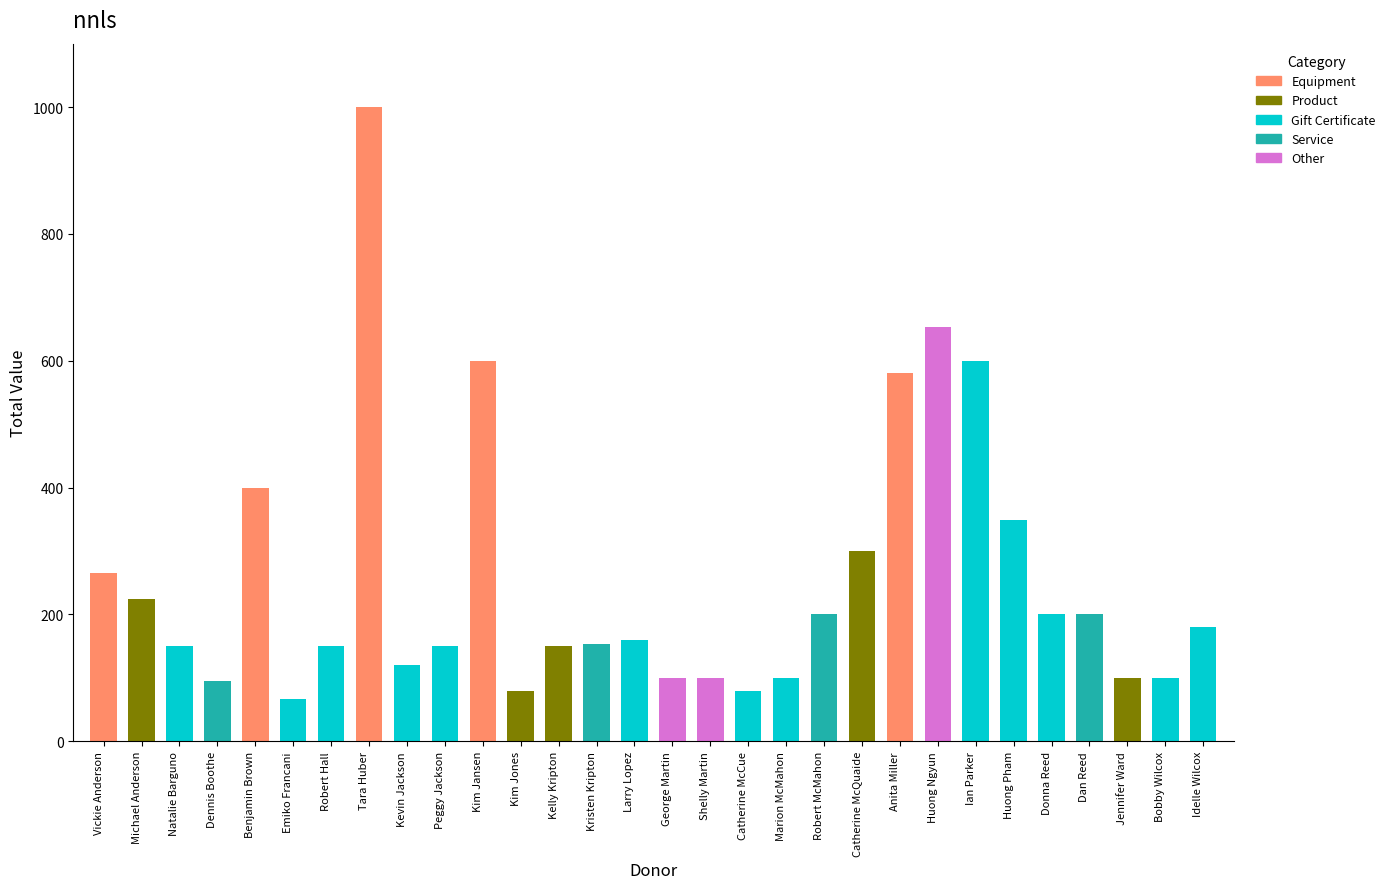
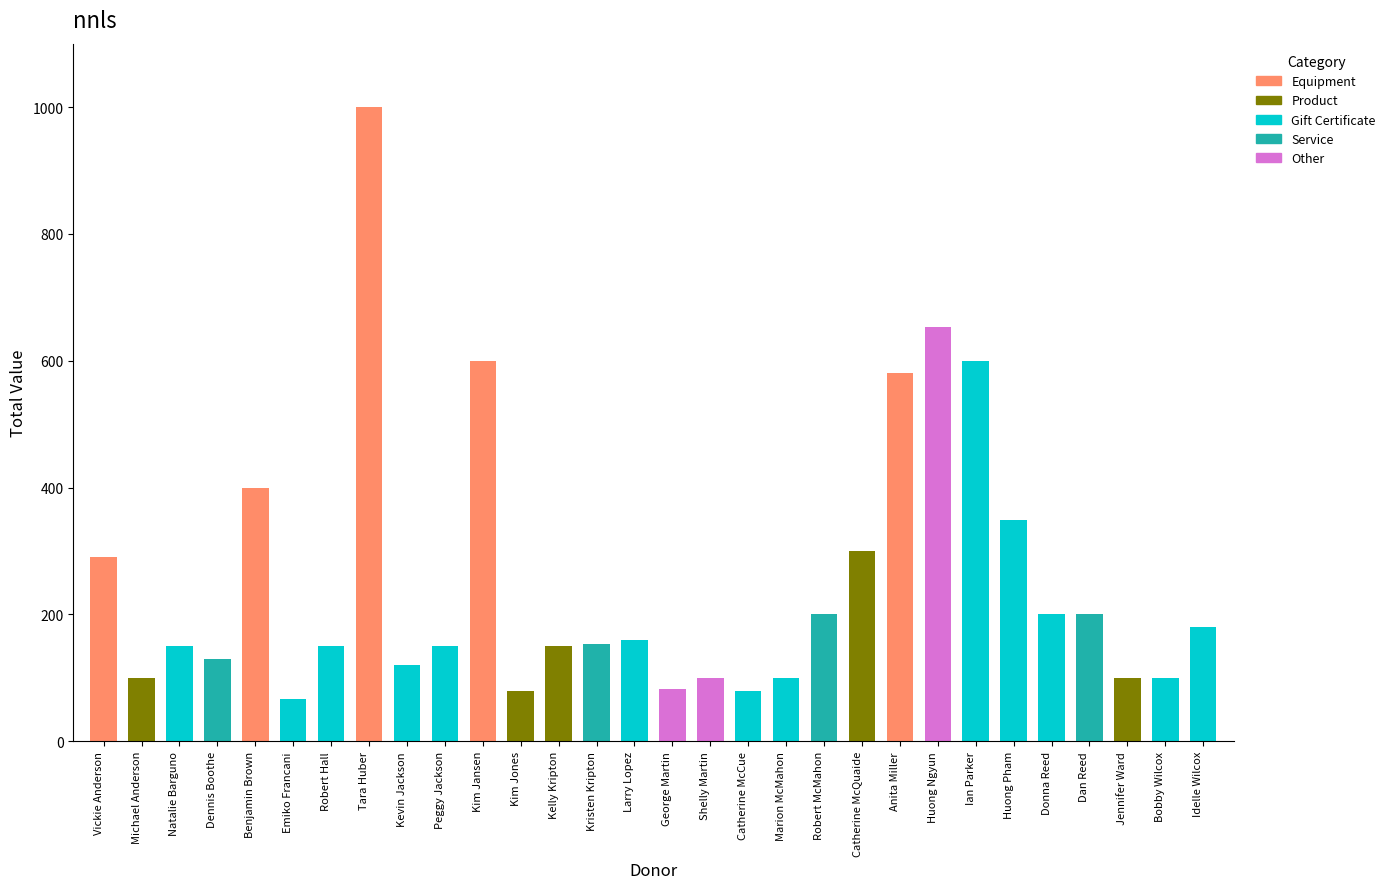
Vickie Anderson: 270 -> 290
Michael Anderson: 230 -> 100
Dennis Boothe: 100 -> 130
George Martin: 100 -> 80
